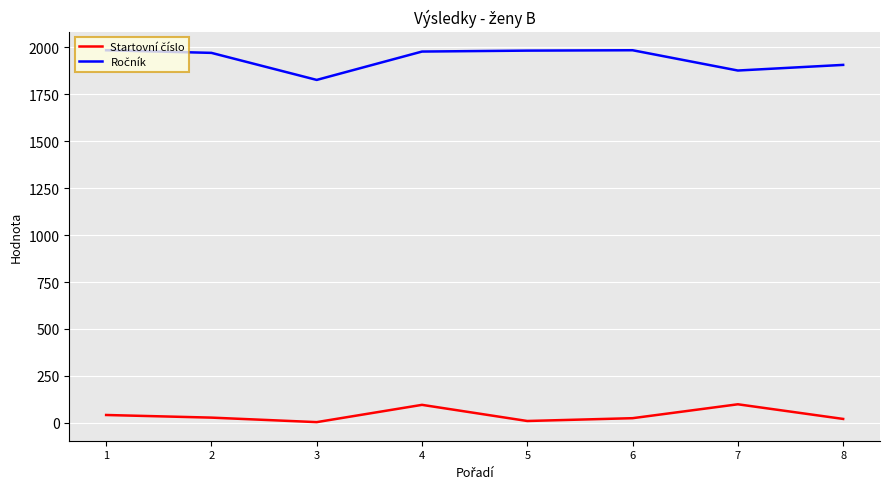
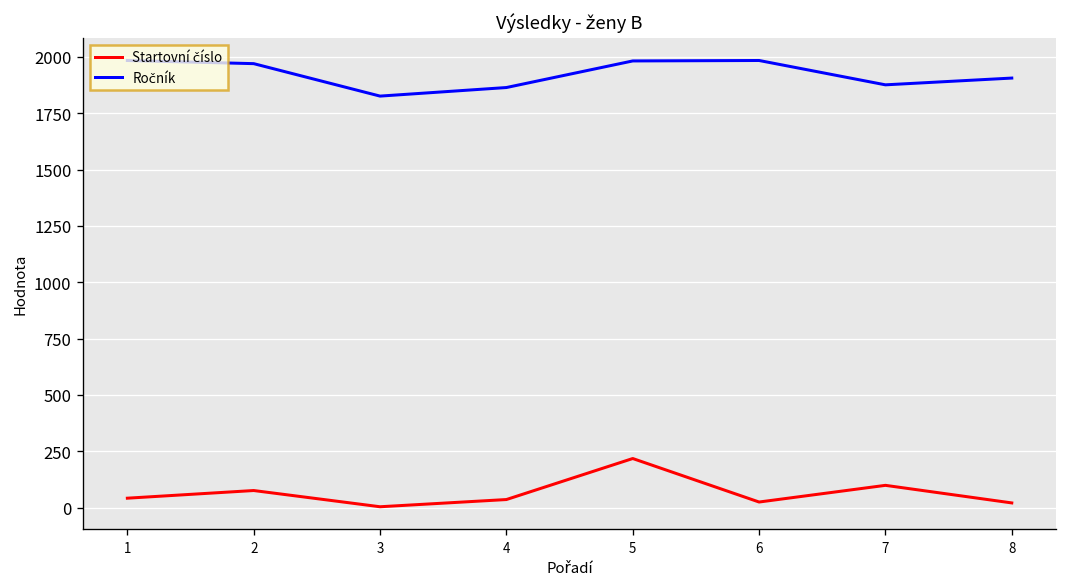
Startovní číslo, 2: 30 -> 80
Startovní číslo, 4: 100 -> 40
Ročník, 4: 1980 -> 1860
Startovní číslo, 5: 10 -> 220
